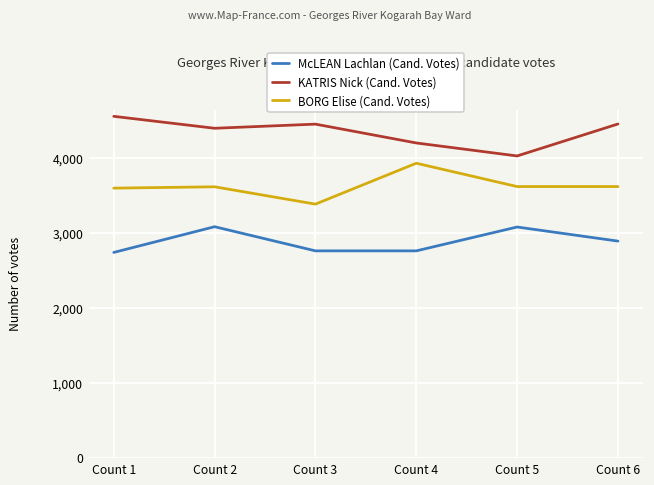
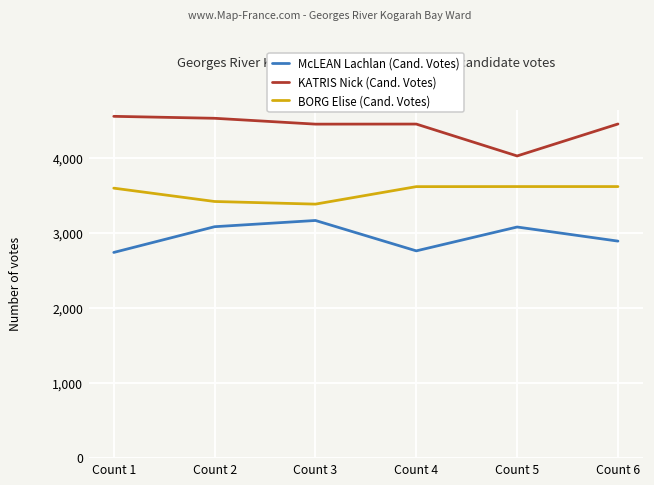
KATRIS Nick (Cand. Votes), Count 2: 4,400 -> 4,500
BORG Elise (Cand. Votes), Count 2: 3,600 -> 3,400
McLEAN Lachlan (Cand. Votes), Count 3: 2,800 -> 3,200
KATRIS Nick (Cand. Votes), Count 4: 4,200 -> 4,400
BORG Elise (Cand. Votes), Count 4: 3,900 -> 3,600
